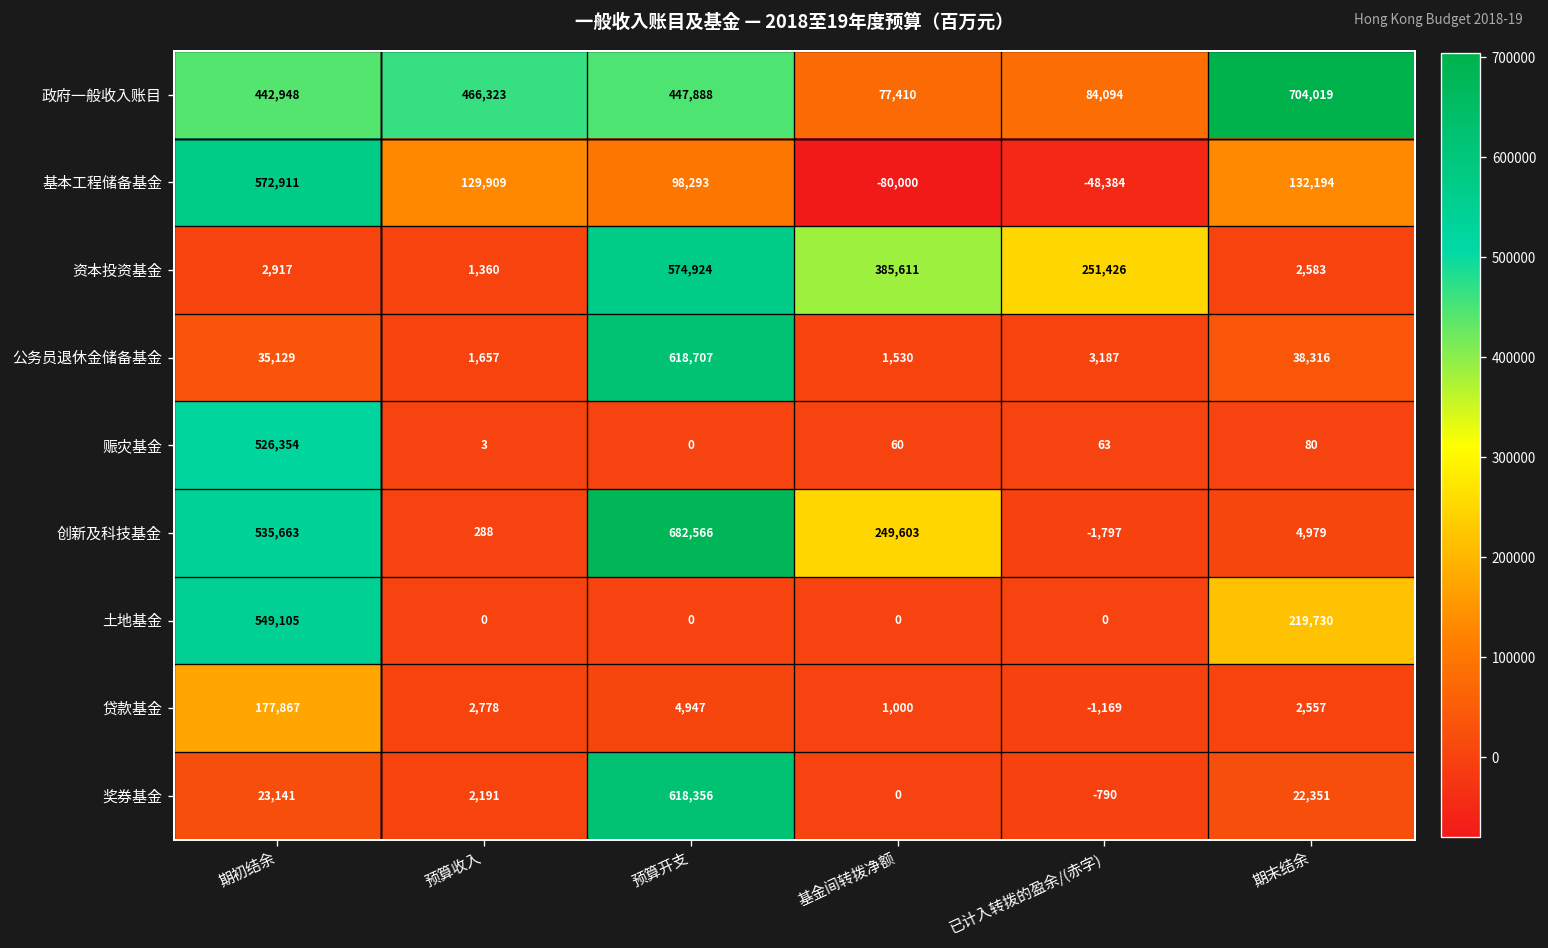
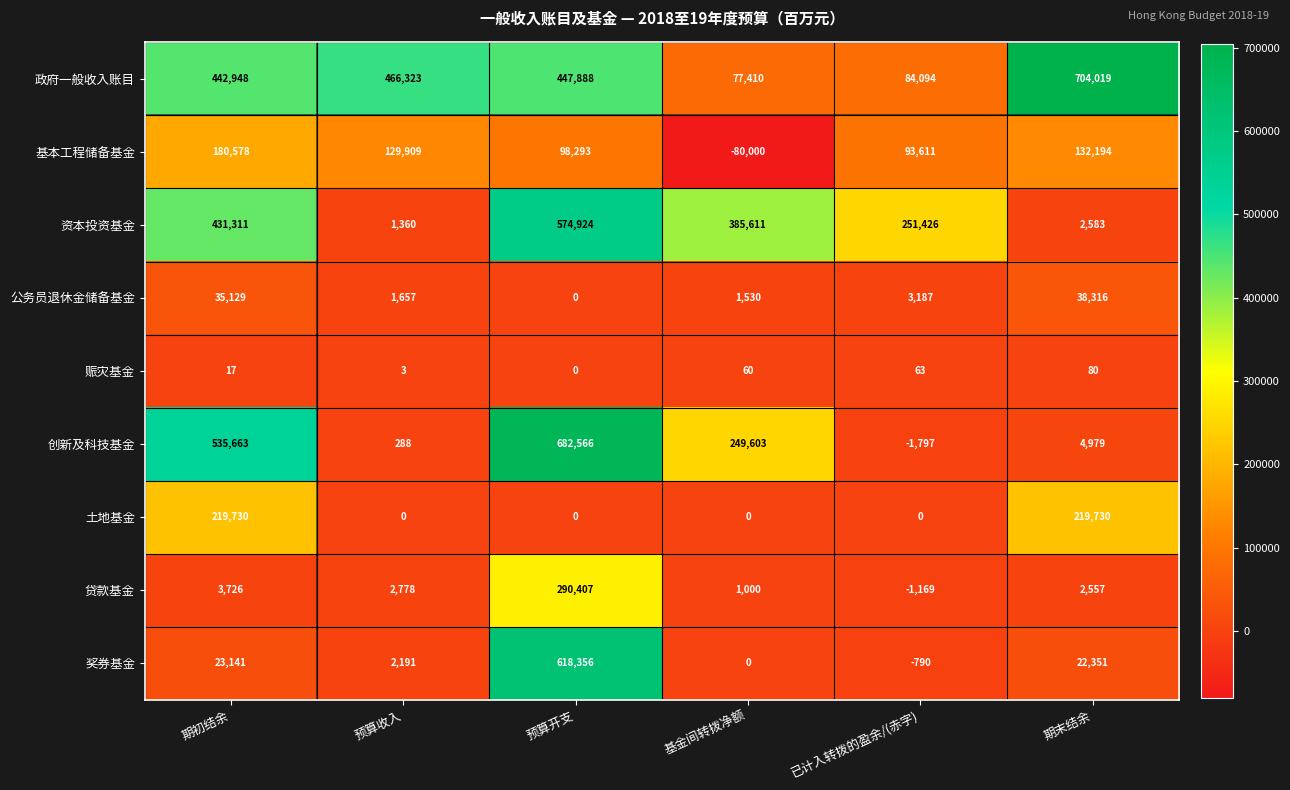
基本工程储备基金, 期初结余: 572,911 -> 180,578
基本工程储备基金, 已计入转拨的盈余/(赤字): -48,384 -> 93,611
资本投资基金, 期初结余: 2,917 -> 431,311
公务员退休金储备基金, 预算开支: 618,707 -> 0
赈灾基金, 期初结余: 526,354 -> 17
土地基金, 期初结余: 549,105 -> 219,730
贷款基金, 期初结余: 177,867 -> 3,726
贷款基金, 预算开支: 4,947 -> 290,407
